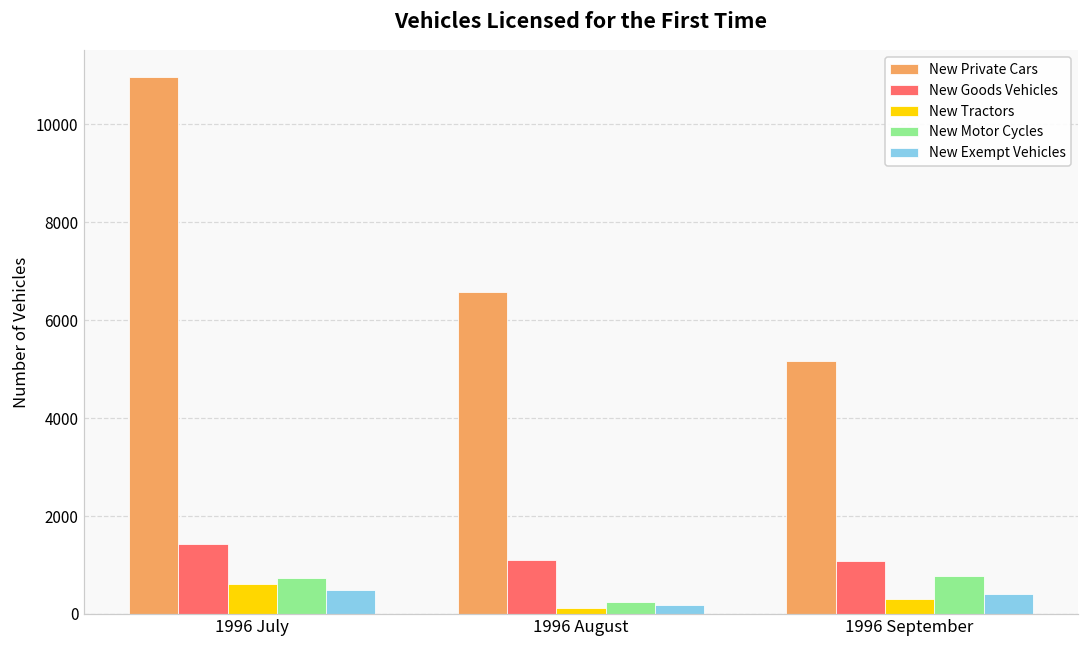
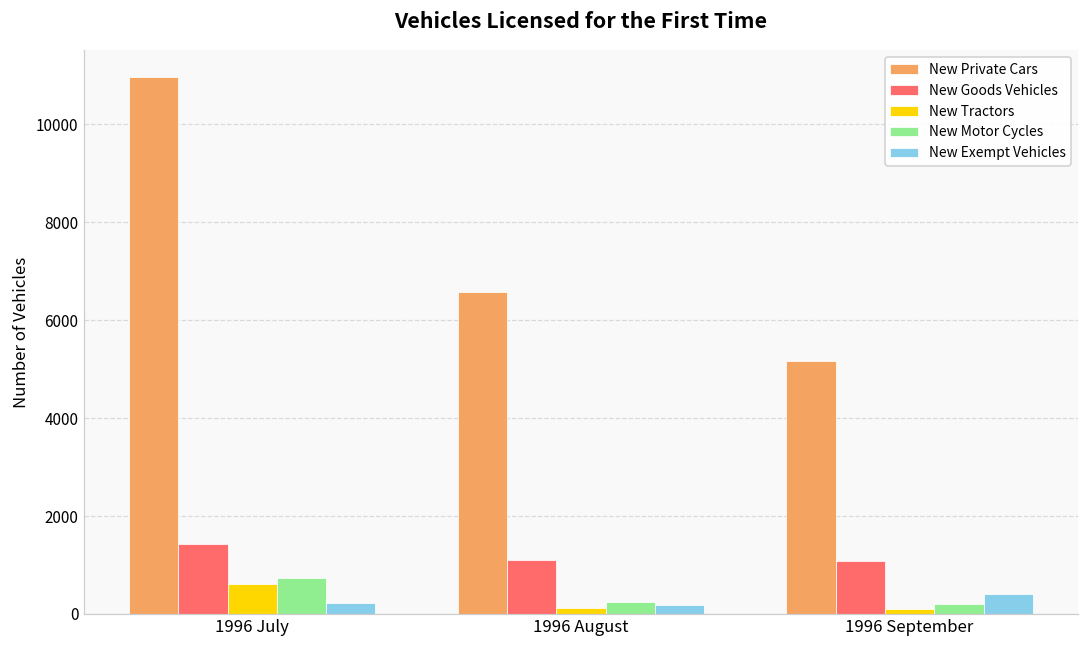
New Exempt Vehicles, 1996 July: 500 -> 200
New Tractors, 1996 September: 300 -> 100
New Motor Cycles, 1996 September: 800 -> 200
